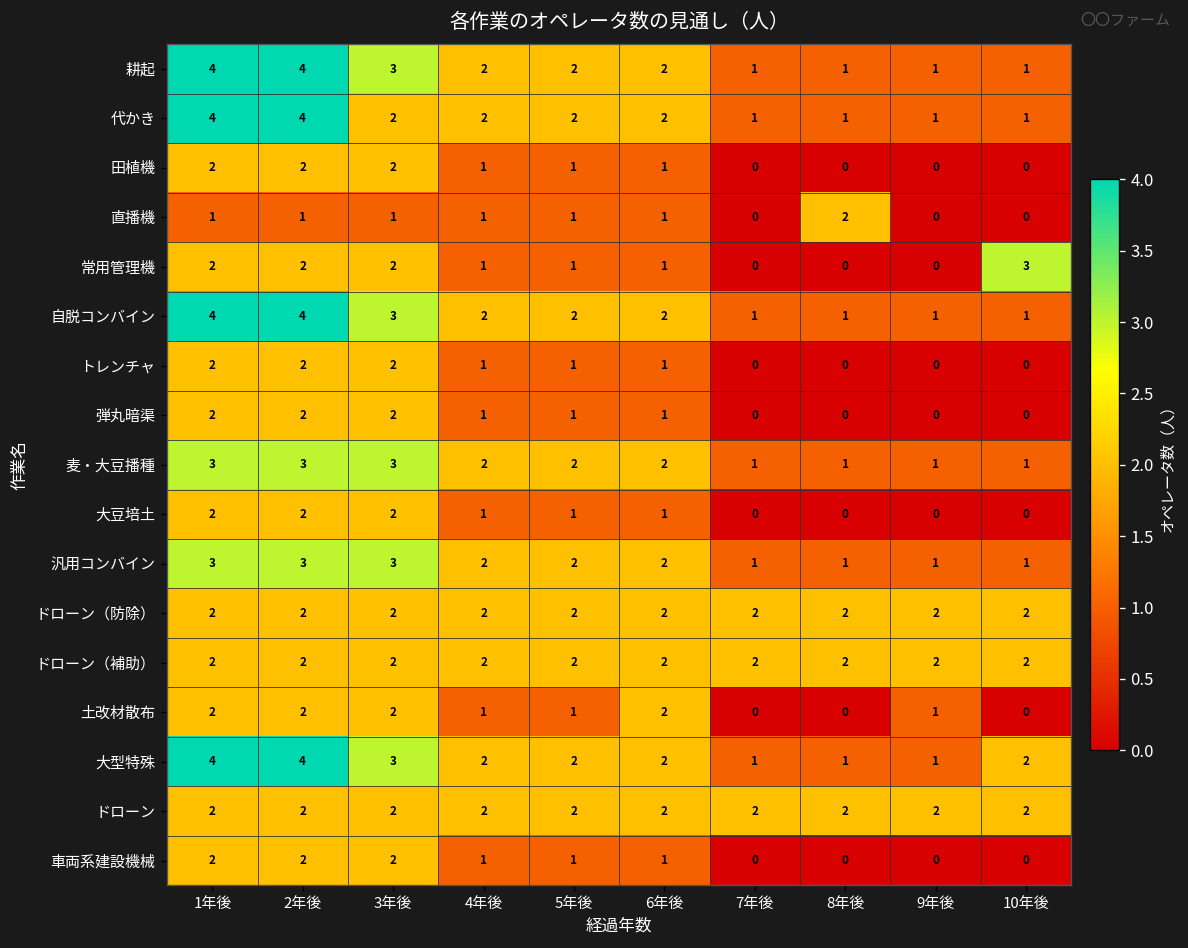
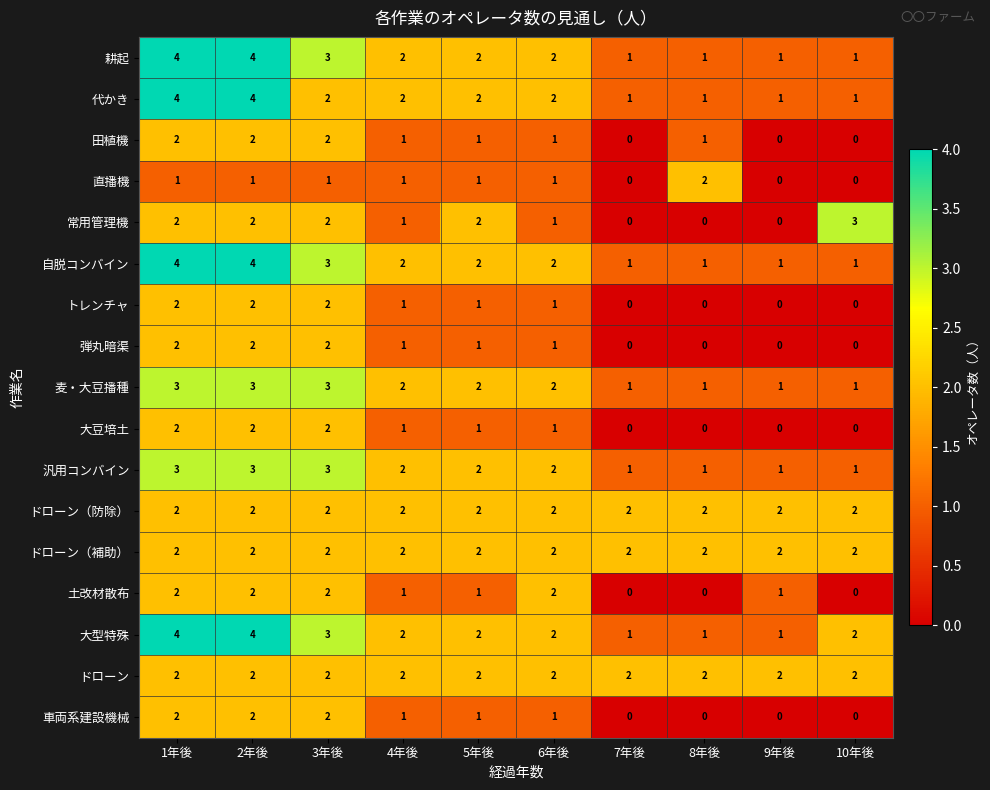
田植機, 8年後: 0 -> 1
常用管理機, 5年後: 1 -> 2
